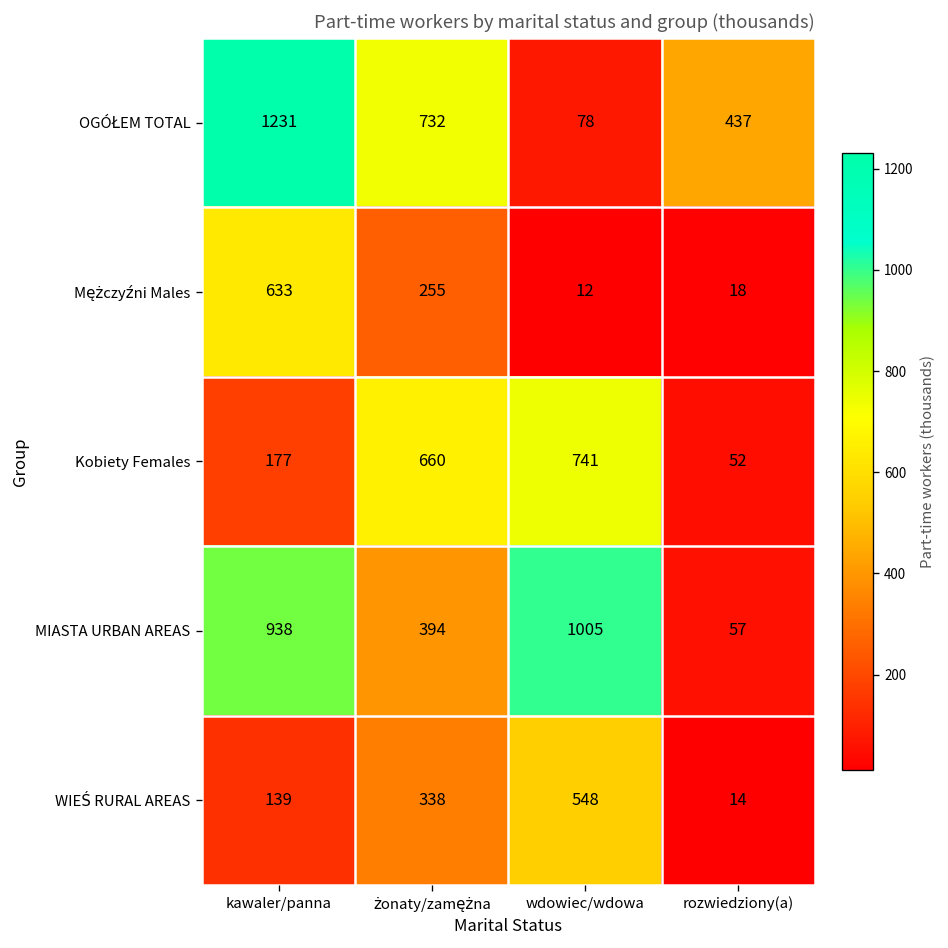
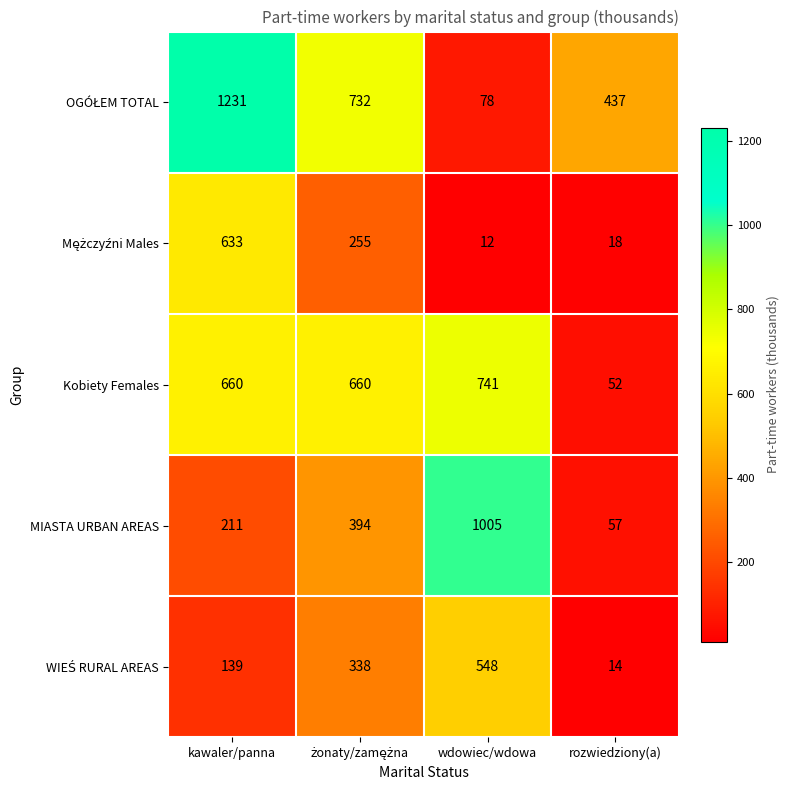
Kobiety Females, kawaler/panna: 177 -> 660
MIASTA URBAN AREAS, kawaler/panna: 938 -> 211
